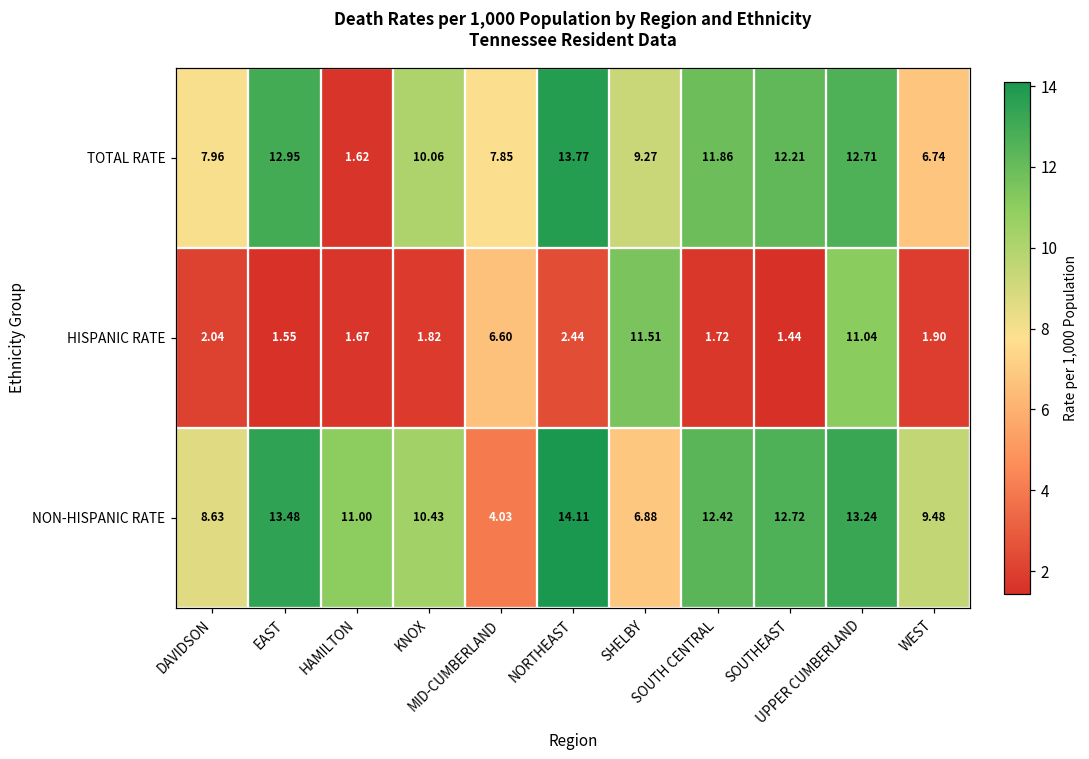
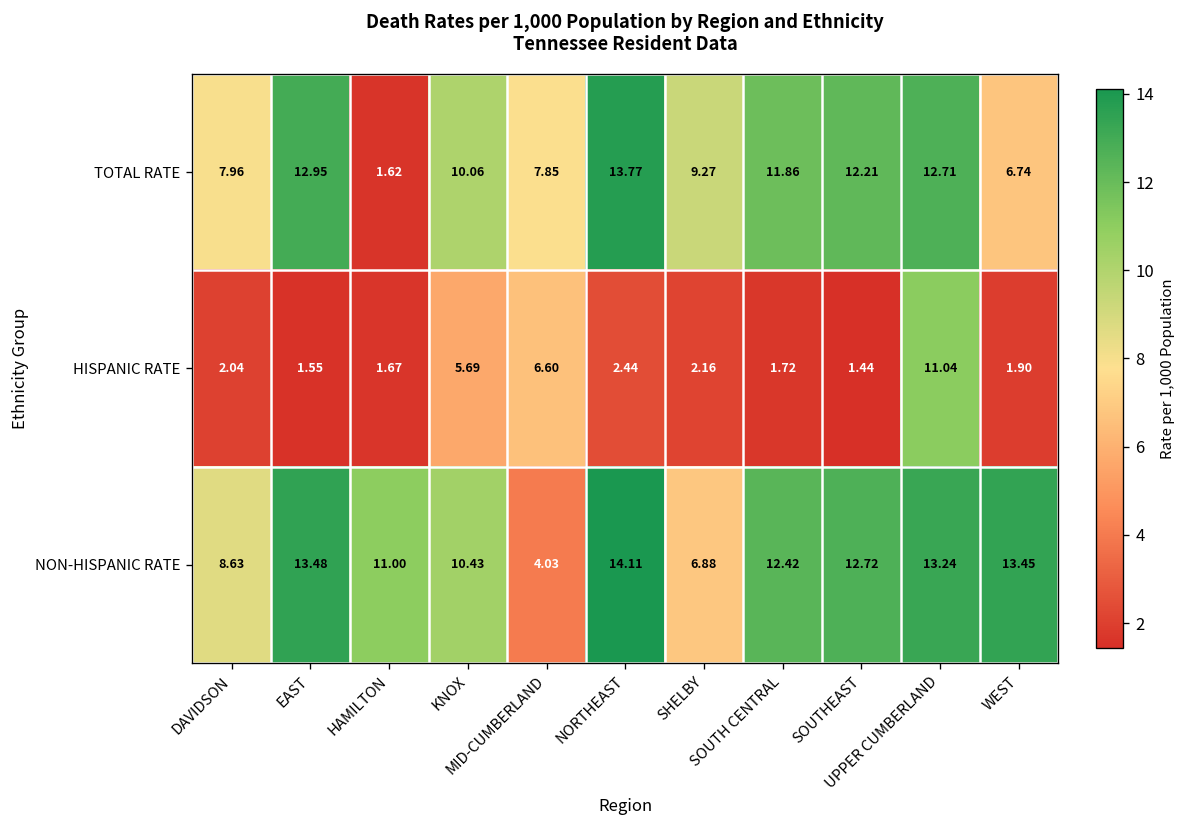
HISPANIC RATE, KNOX: 1.82 -> 5.69
HISPANIC RATE, SHELBY: 11.51 -> 2.16
NON-HISPANIC RATE, WEST: 9.48 -> 13.45
